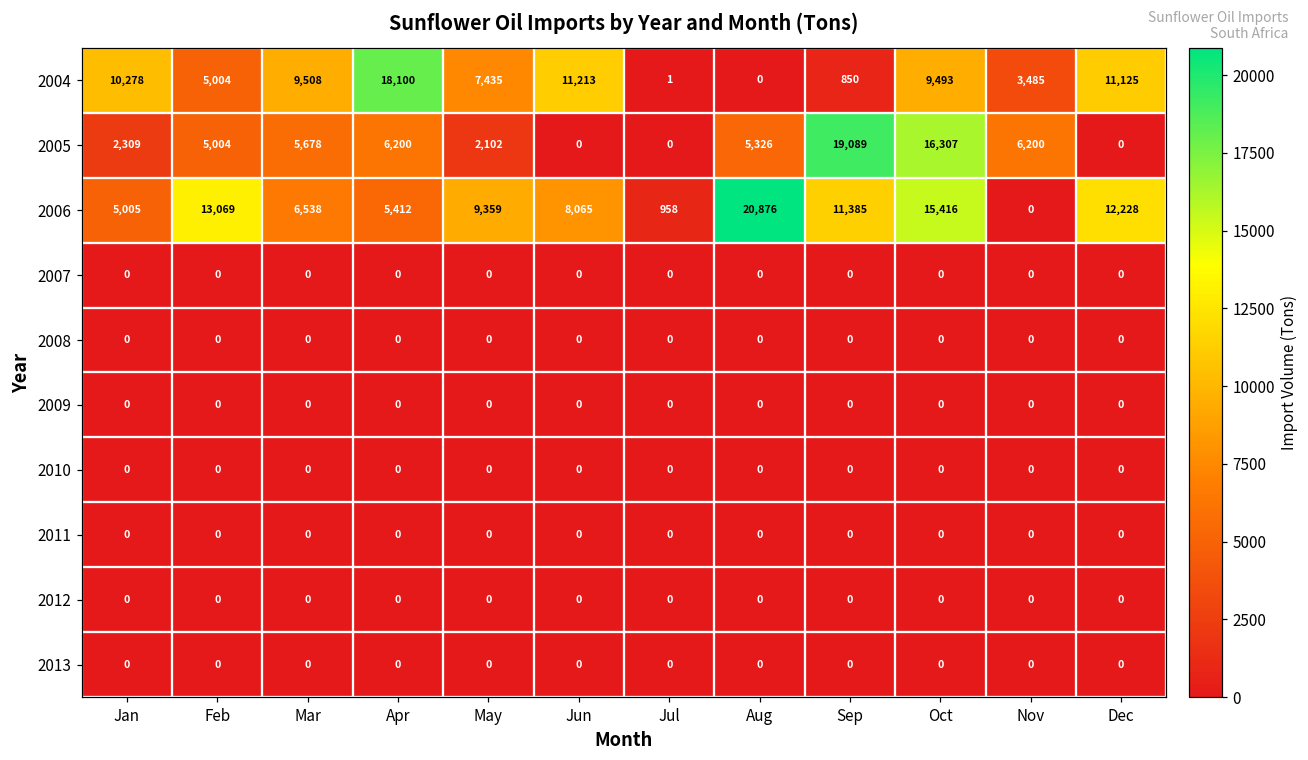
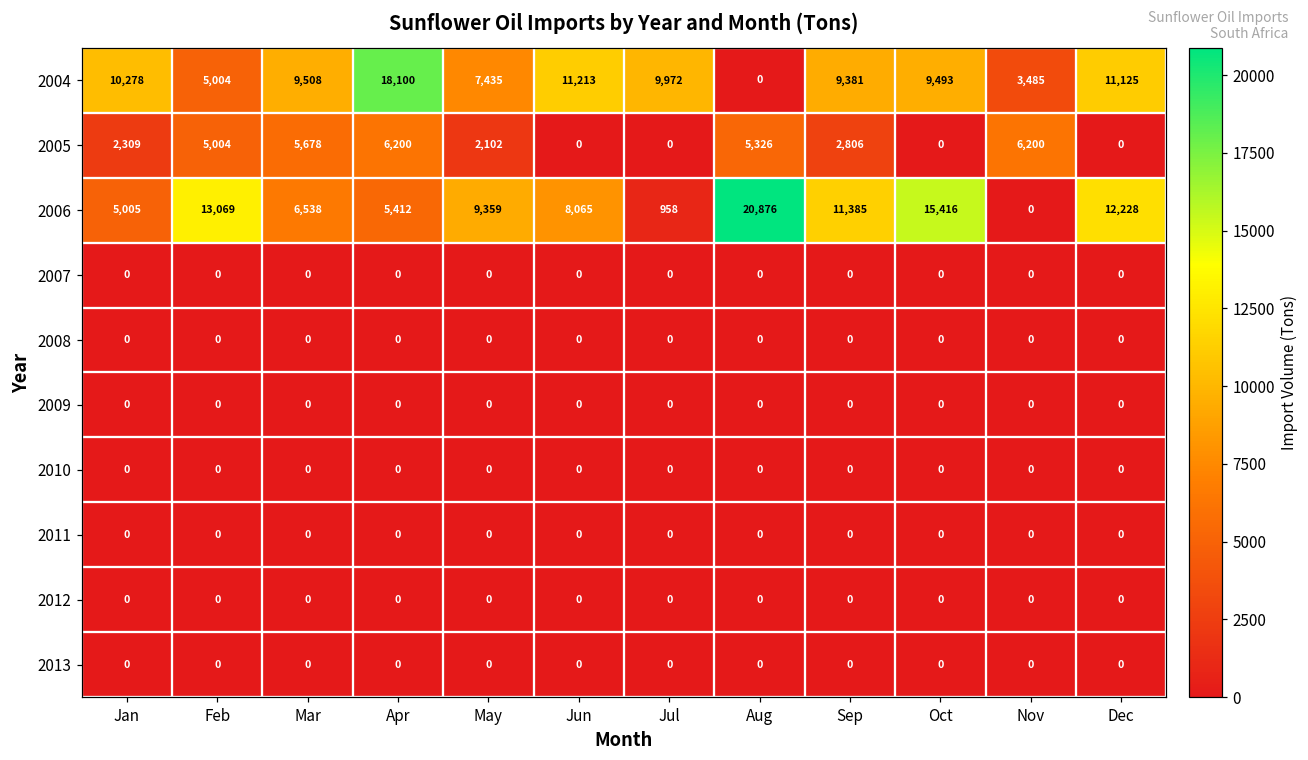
2004, Jul: 1 -> 9,972
2004, Sep: 850 -> 9,381
2005, Sep: 19,089 -> 2,806
2005, Oct: 16,307 -> 0
